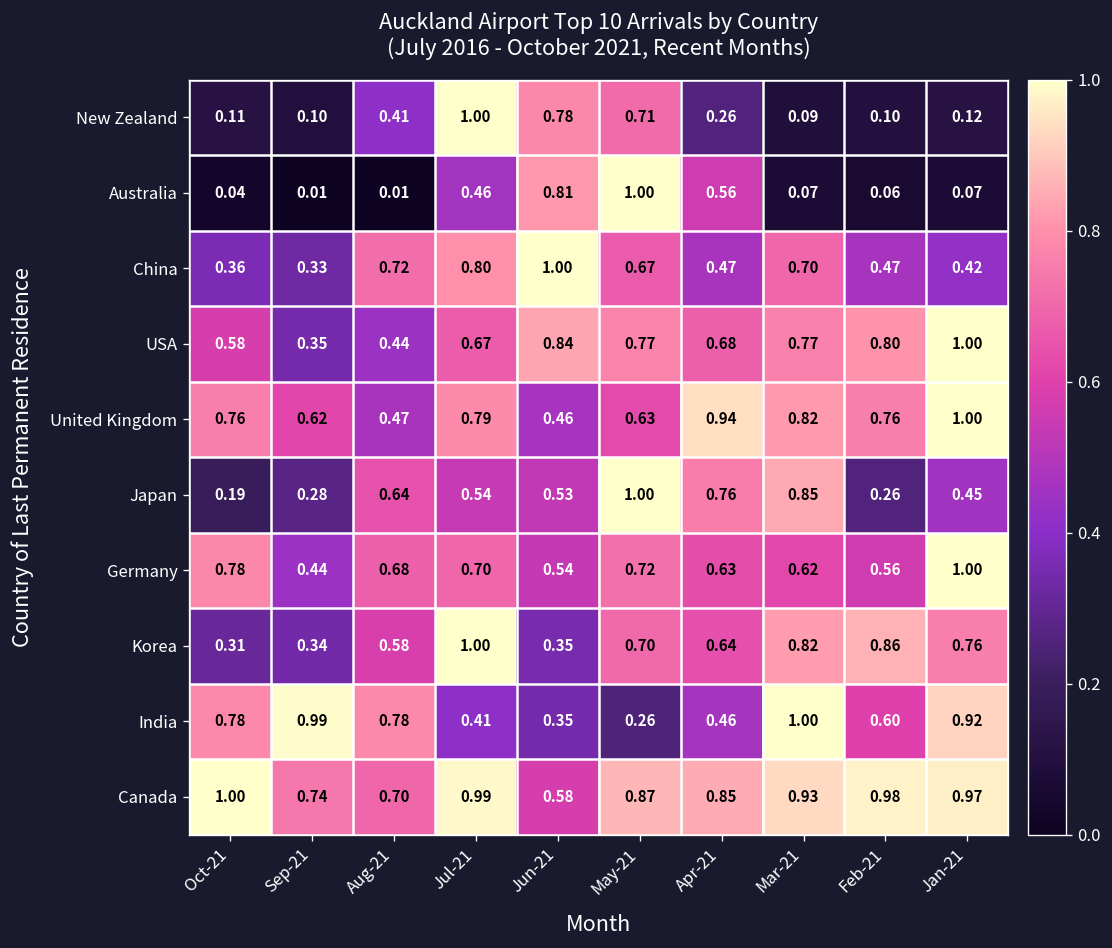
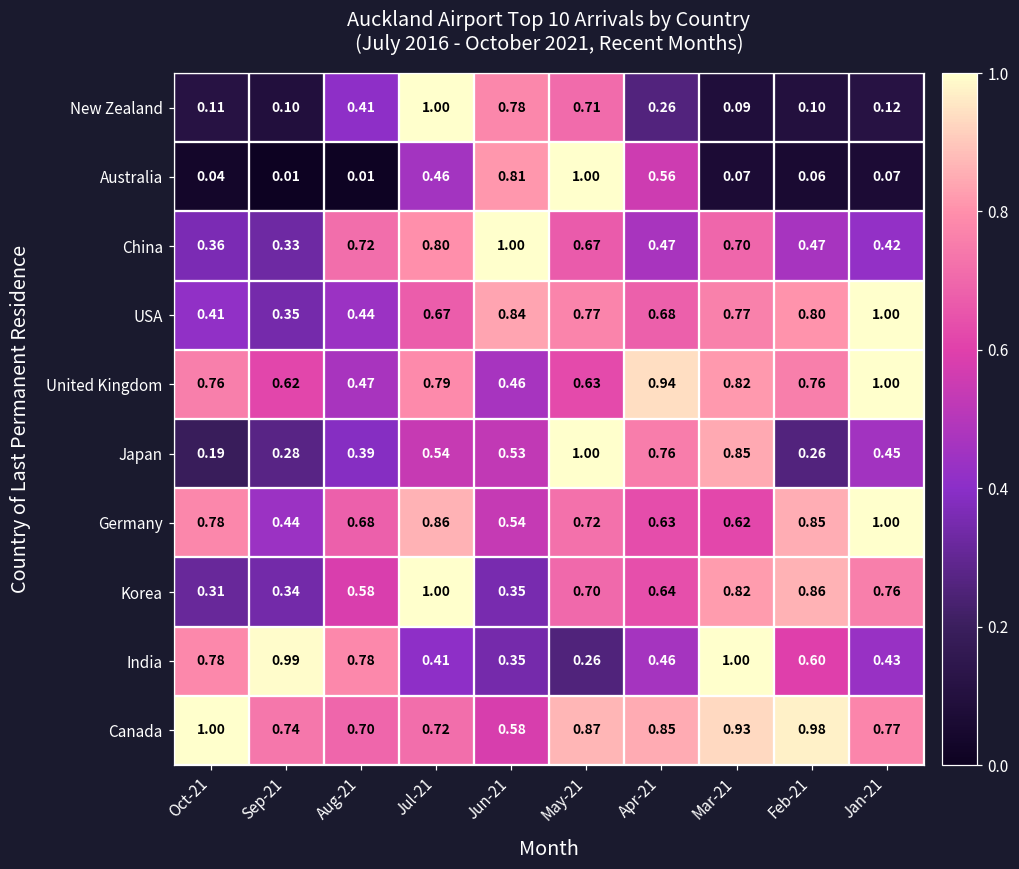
USA, Oct-21: 0.58 -> 0.41
Japan, Aug-21: 0.64 -> 0.39
Germany, Jul-21: 0.70 -> 0.86
Germany, Feb-21: 0.56 -> 0.85
India, Jan-21: 0.92 -> 0.43
Canada, Jul-21: 0.99 -> 0.72
Canada, Jan-21: 0.97 -> 0.77
